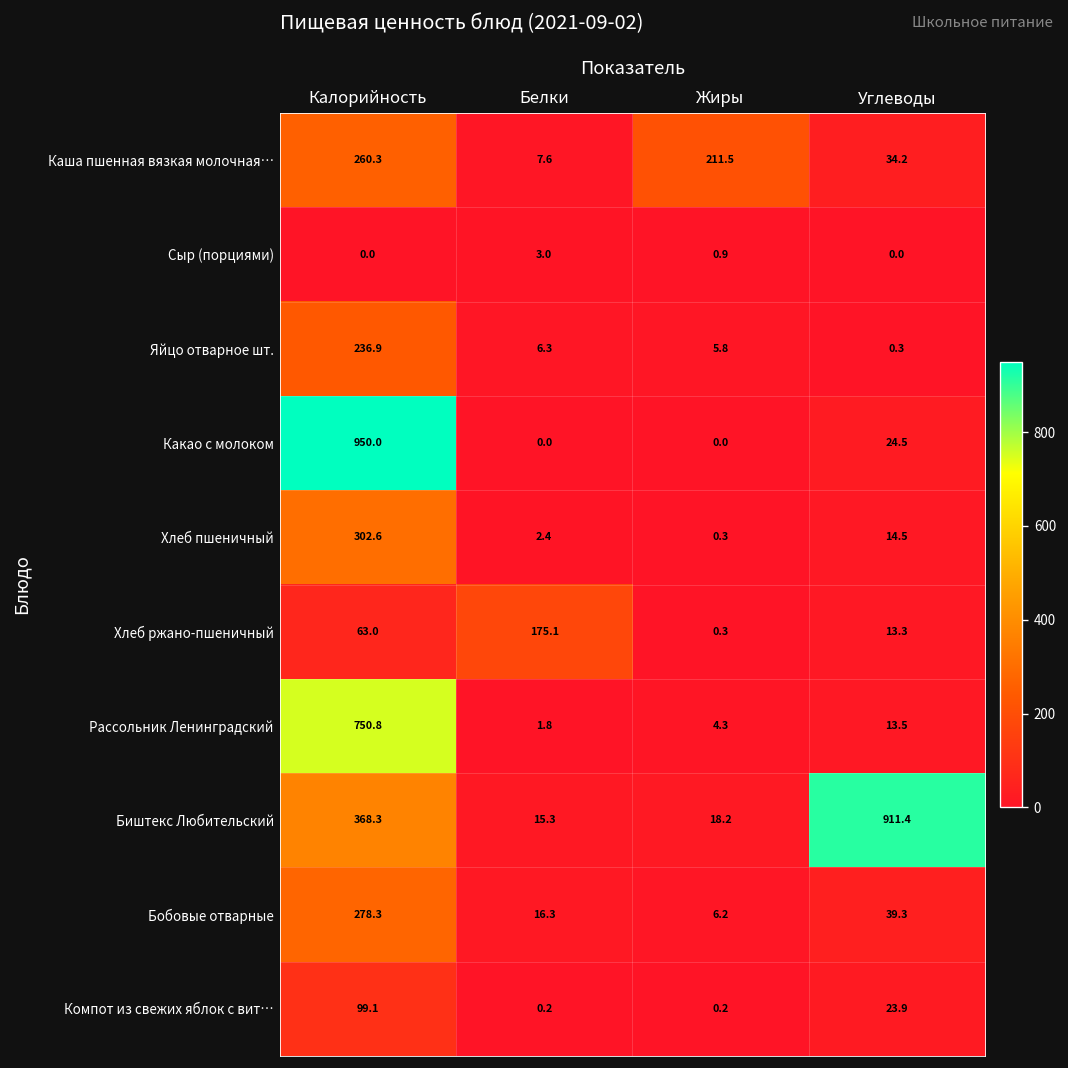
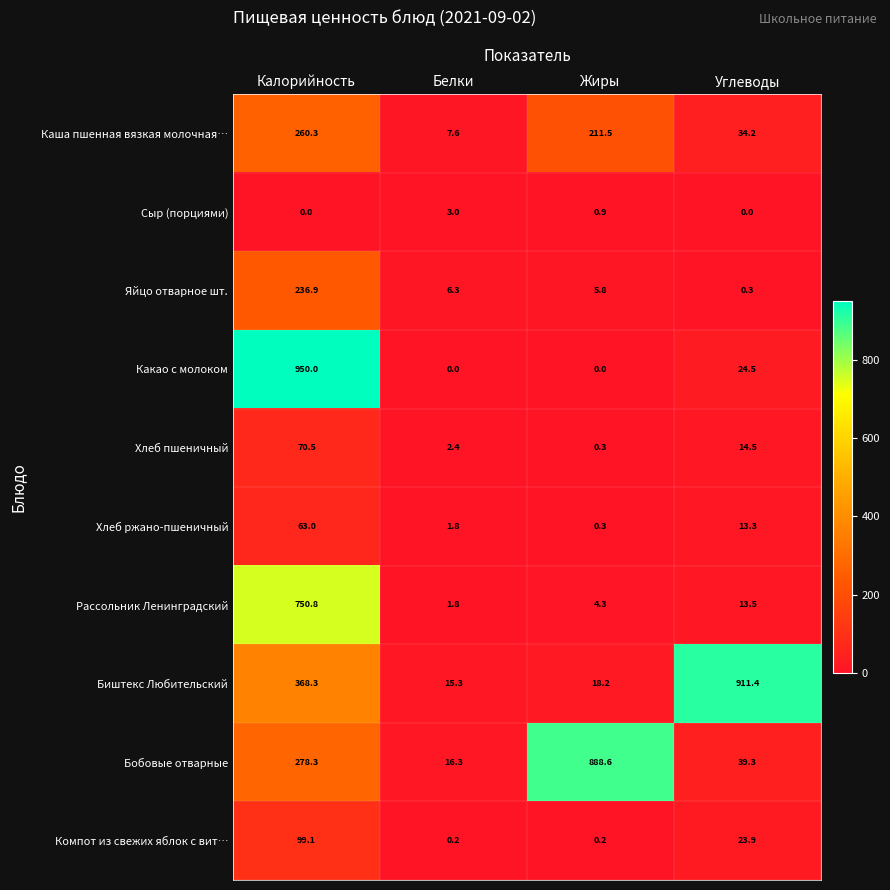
Хлеб пшеничный, Калорийность: 302.6 -> 70.5
Хлеб ржано-пшеничный, Белки: 175.1 -> 1.8
Бобовые отварные, Жиры: 6.2 -> 888.6
